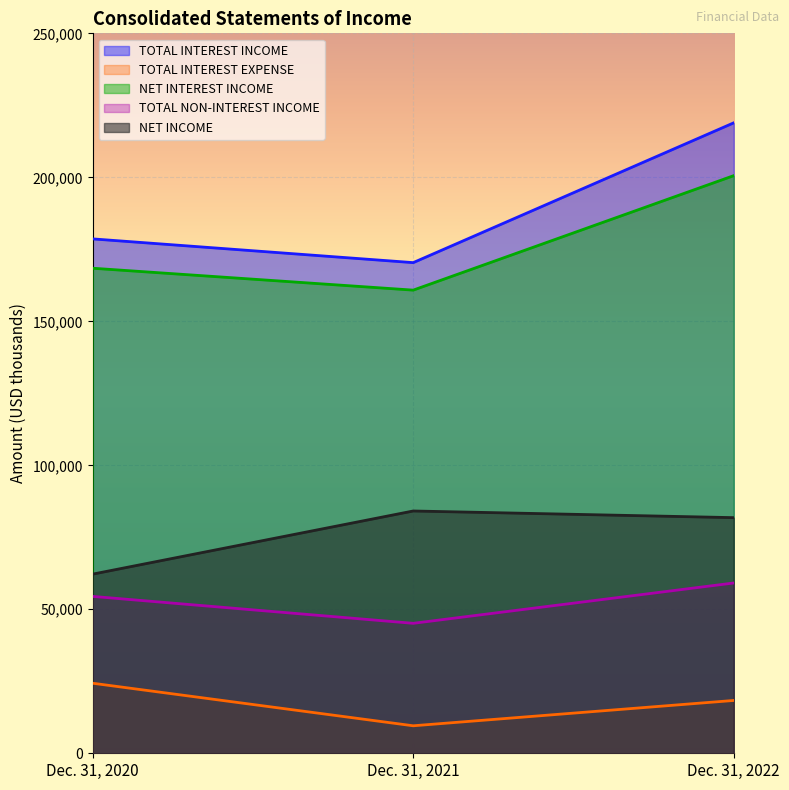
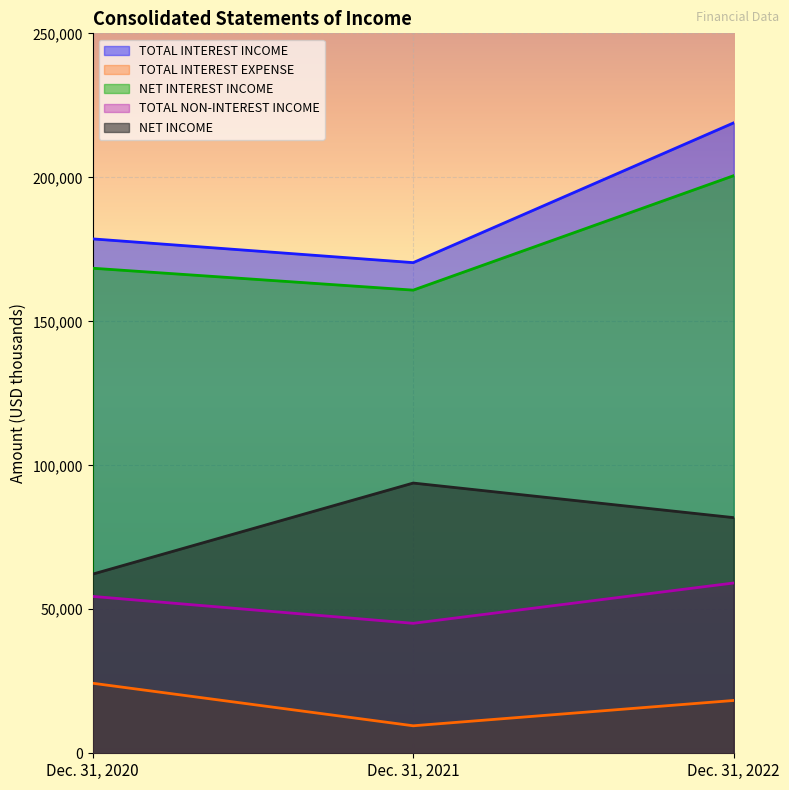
NET INCOME, Dec. 31, 2021: 84,000 -> 94,000
